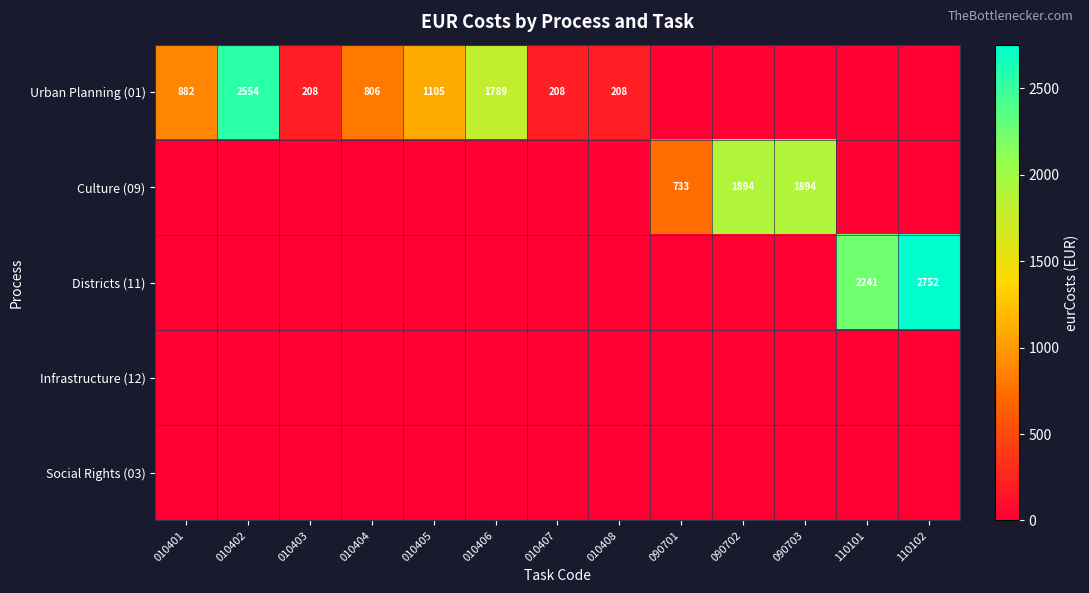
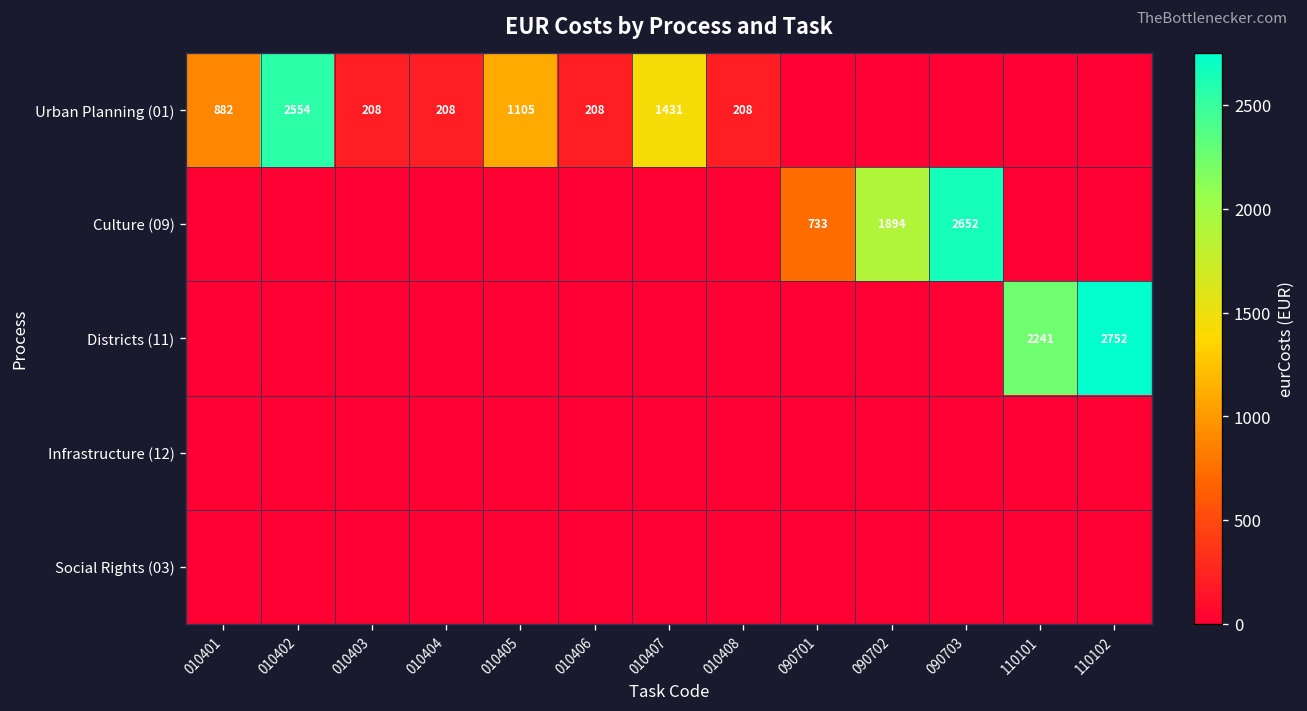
Urban Planning (01), 010404: 806 -> 208
Urban Planning (01), 010406: 1789 -> 208
Urban Planning (01), 010407: 208 -> 1431
Culture (09), 090703: 1894 -> 2652
